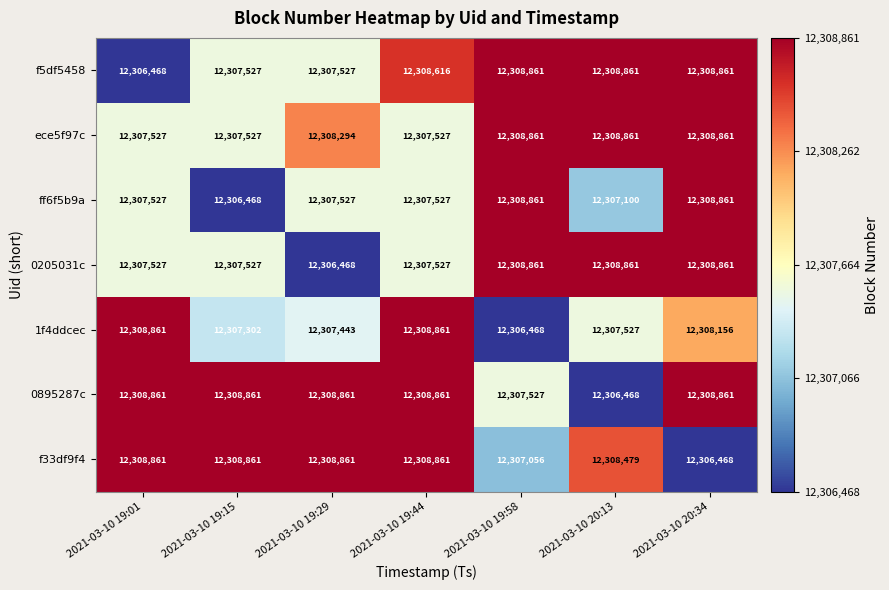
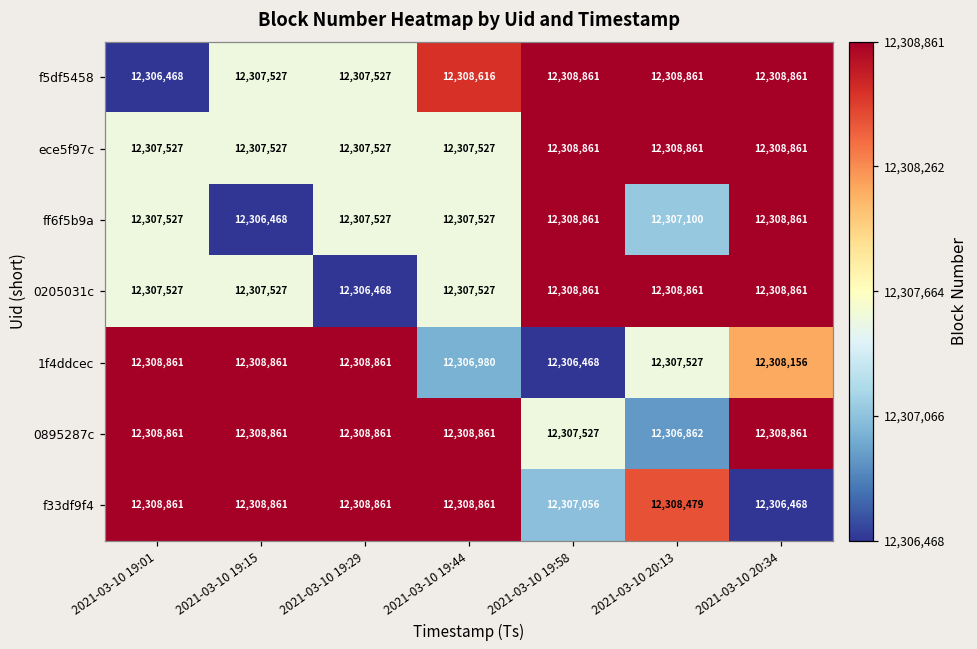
ece5f97c, 2021-03-10 19:29: 12,308,294 -> 12,307,527
1f4ddcec, 2021-03-10 19:15: 12,307,302 -> 12,308,861
1f4ddcec, 2021-03-10 19:29: 12,307,443 -> 12,308,861
1f4ddcec, 2021-03-10 19:44: 12,308,861 -> 12,306,980
0895287c, 2021-03-10 20:13: 12,306,468 -> 12,306,862
